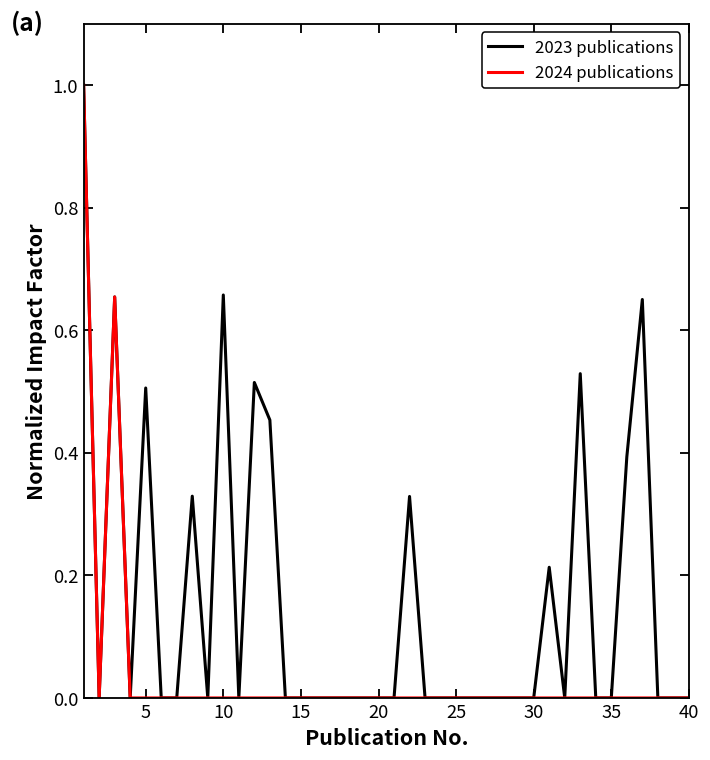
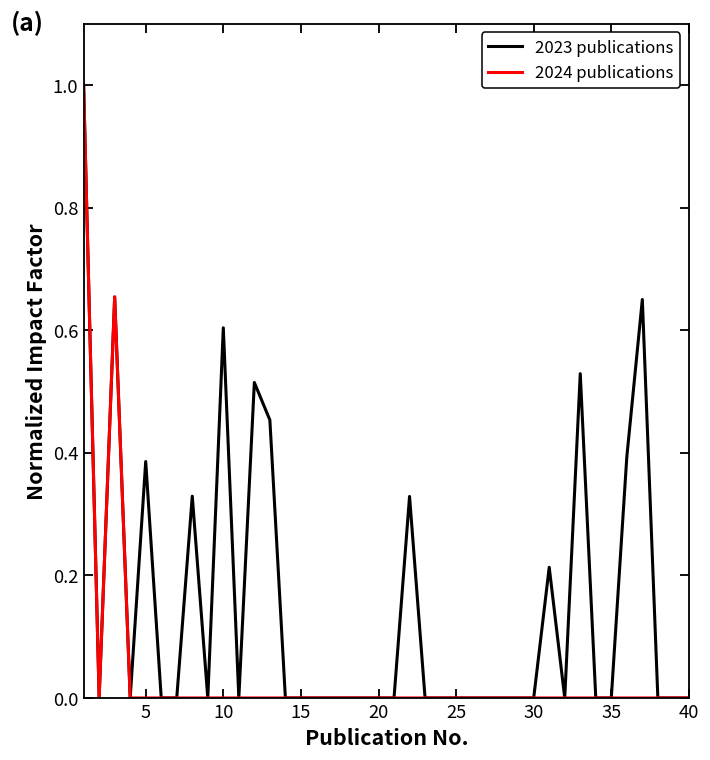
2023 publications, 5: 0.51 -> 0.39
2023 publications, 10: 0.66 -> 0.60
